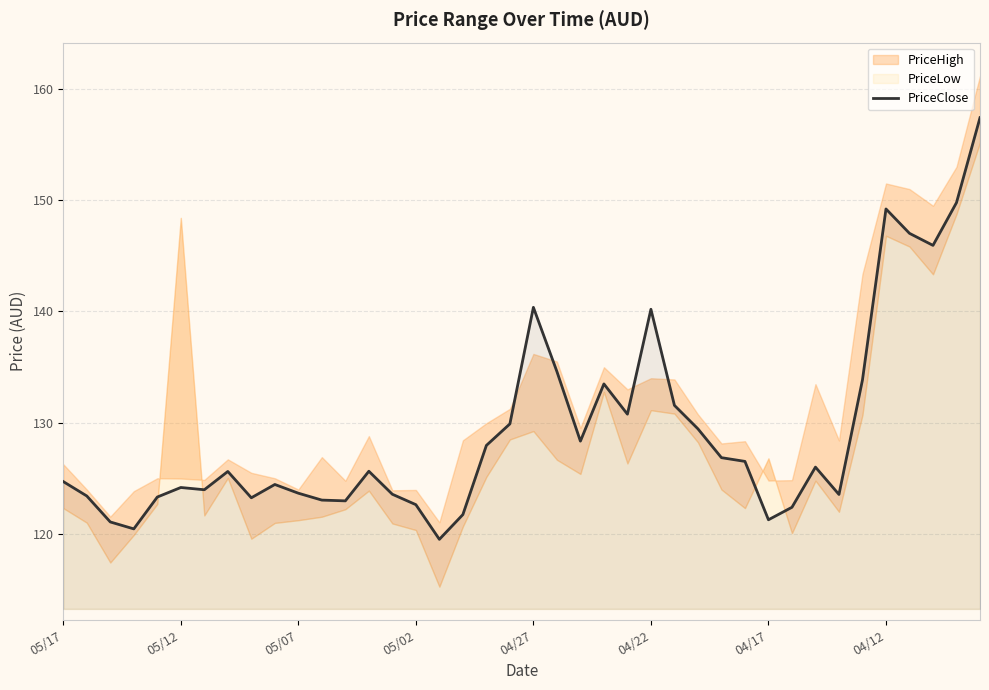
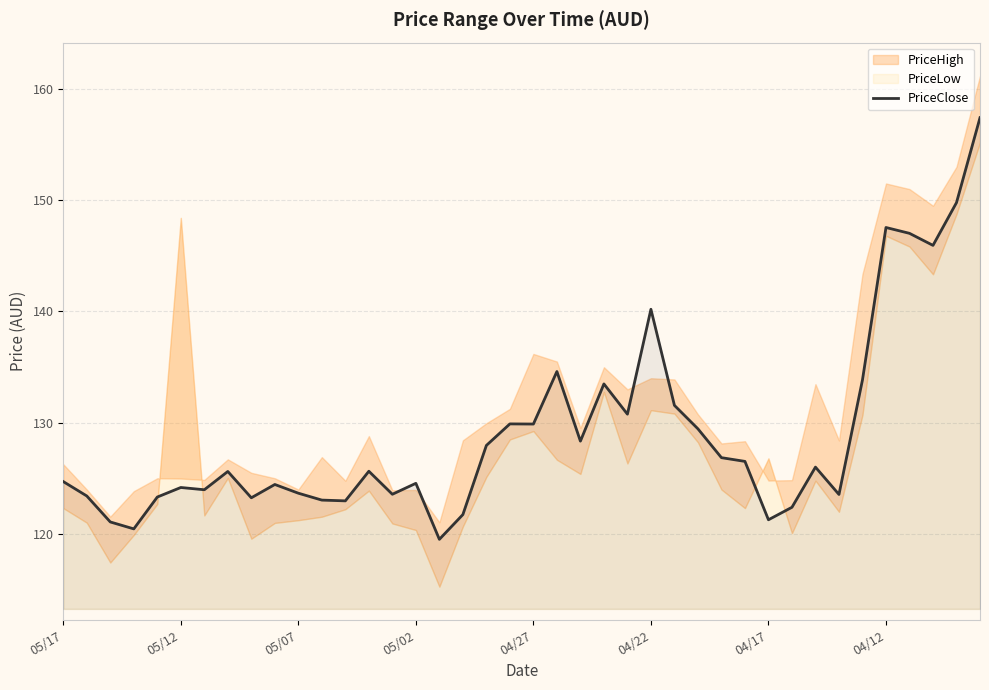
PriceClose, 05/02: 122.6 -> 124.6
PriceClose, 04/27: 140.4 -> 129.9
PriceClose, 04/12: 149.2 -> 147.5
